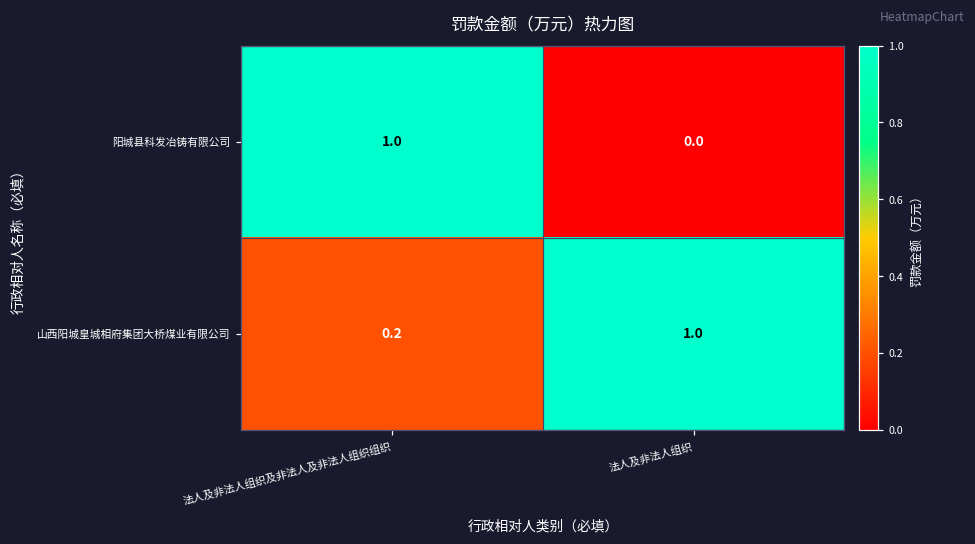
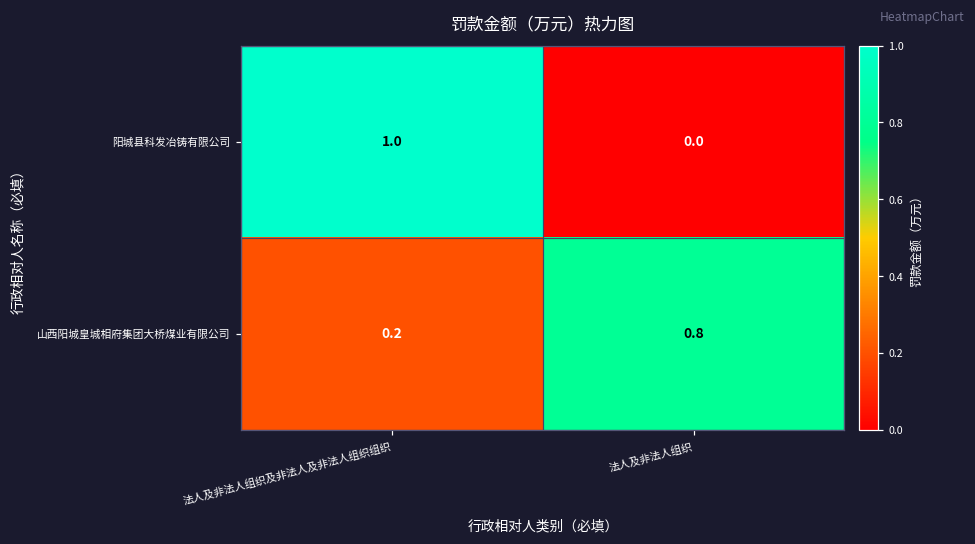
山西阳城皇城相府集团大桥煤业有限公司, 法人及非法人组织: 1.0 -> 0.8
